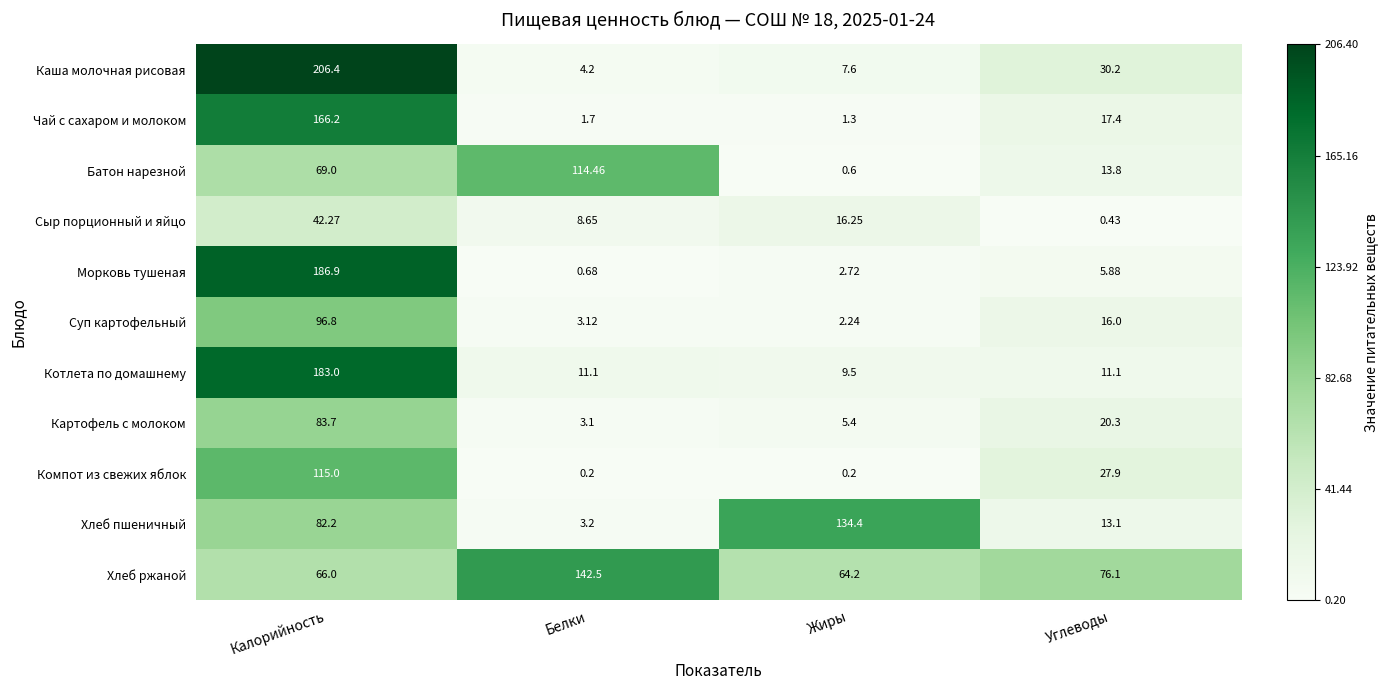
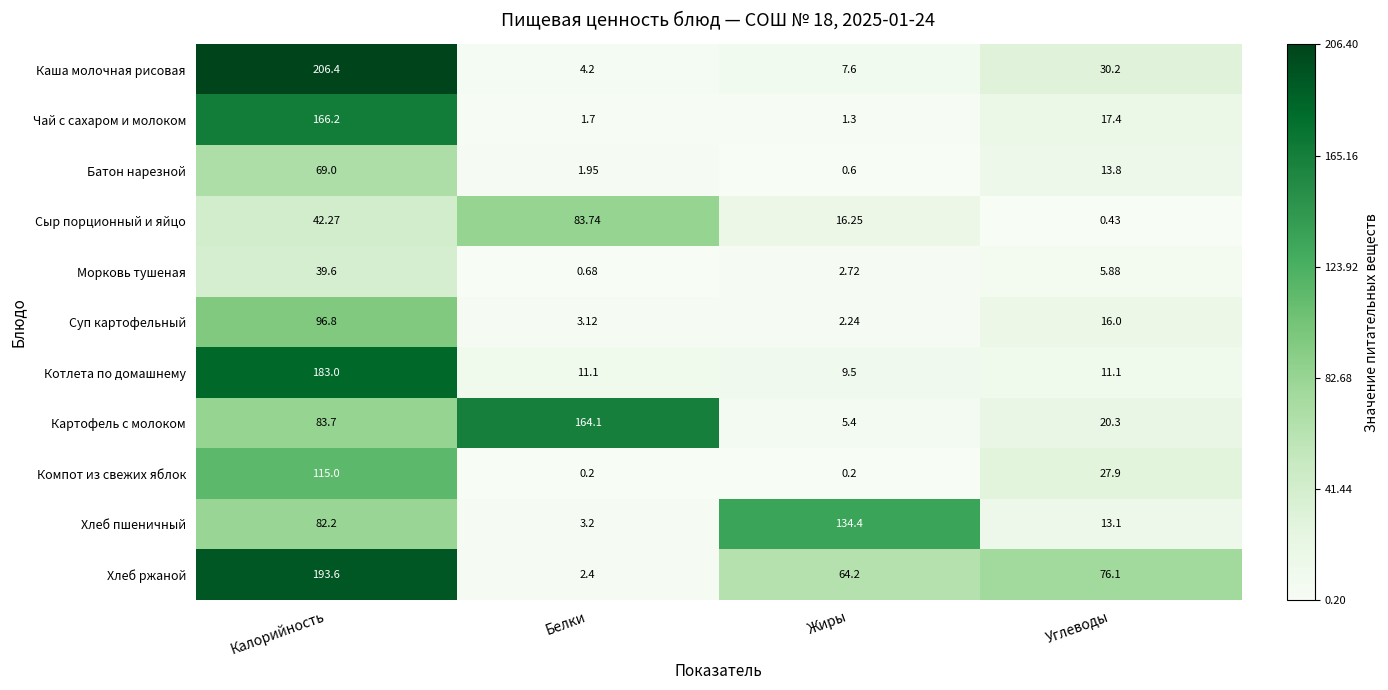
Батон нарезной, Белки: 114.46 -> 1.95
Сыр порционный и яйцо, Белки: 8.65 -> 83.74
Морковь тушеная, Калорийность: 186.9 -> 39.6
Картофель с молоком, Белки: 3.1 -> 164.1
Хлеб ржаной, Калорийность: 66.0 -> 193.6
Хлеб ржаной, Белки: 142.5 -> 2.4
